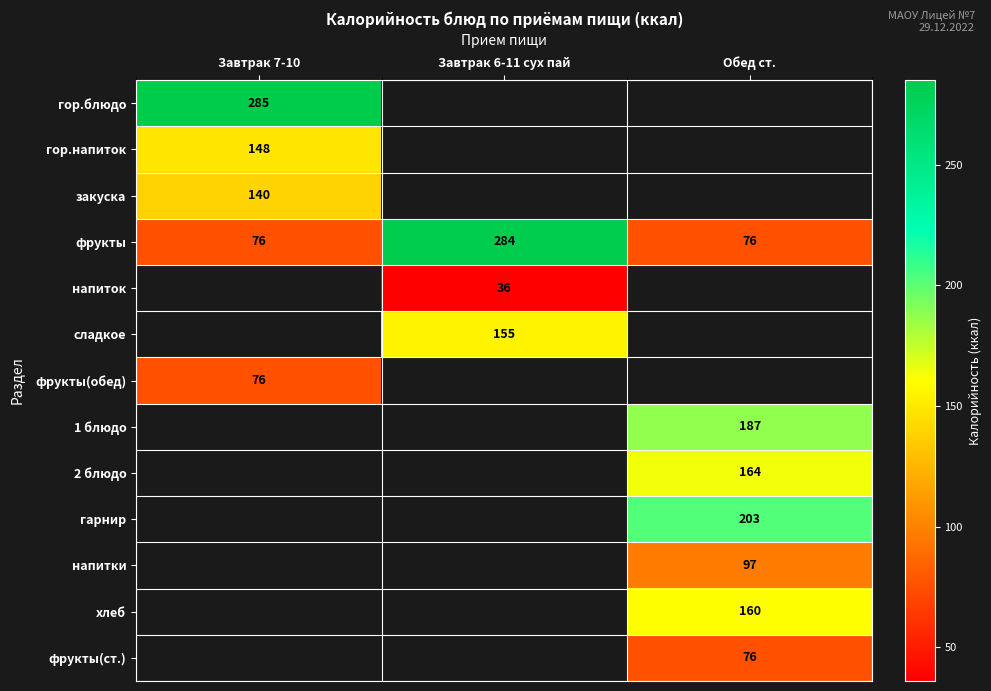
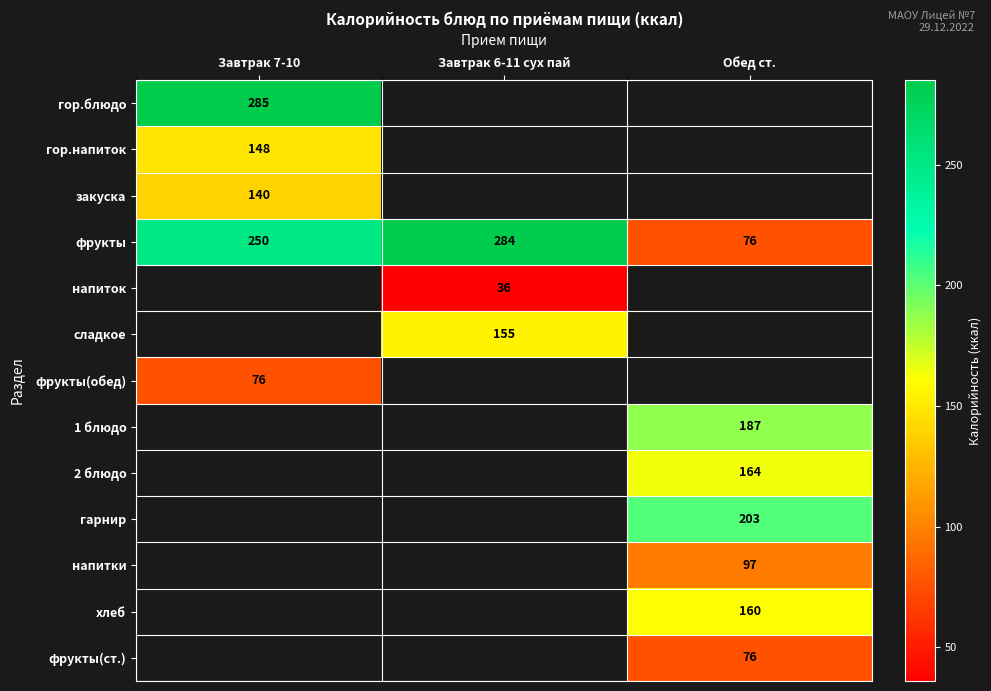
фрукты, Завтрак 7-10: 76 -> 250
